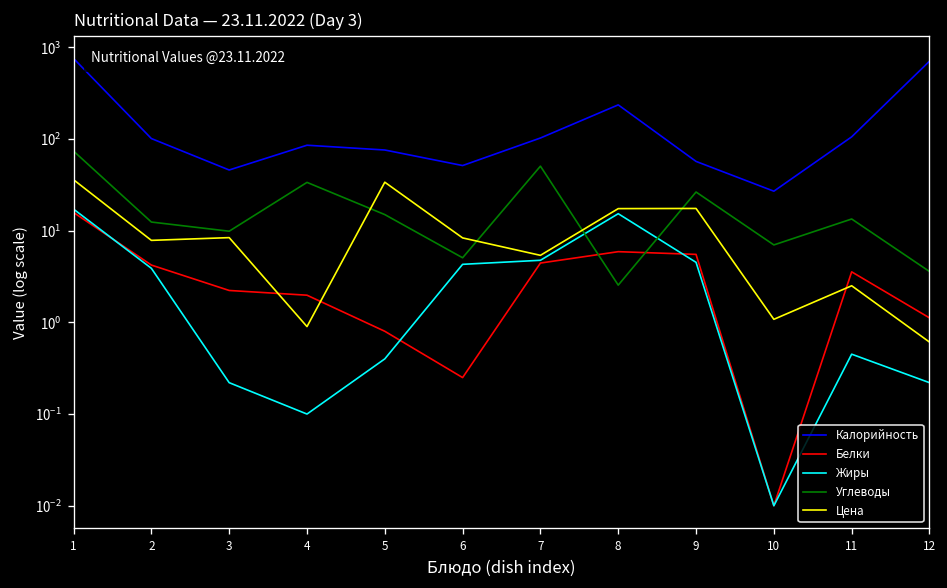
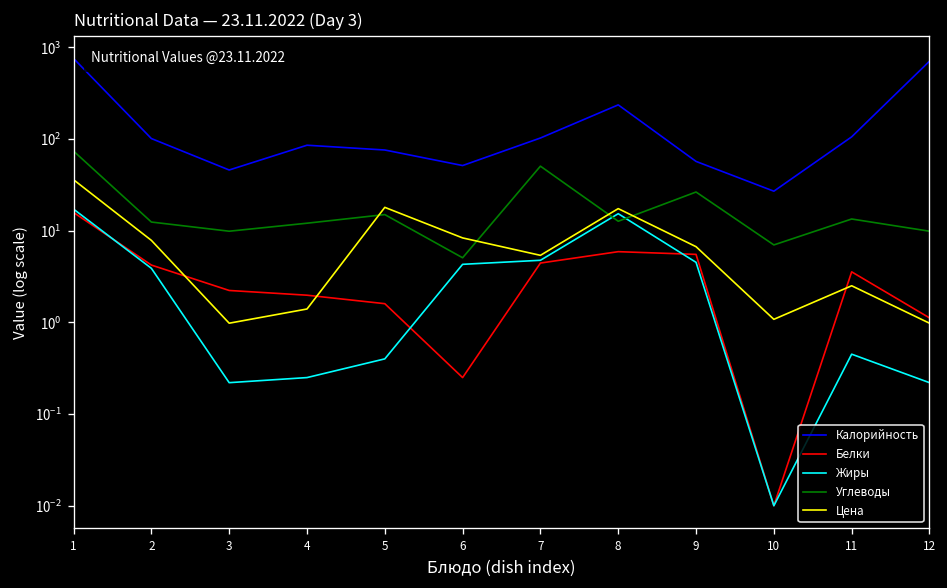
Цена, 3: 8 -> 1.0
Жиры, 4: 0.10 -> 0.25
Углеводы, 4: 30 -> 12
Цена, 4: 0.9 -> 1.4
Белки, 5: 0.8 -> 1.6
Цена, 5: 30 -> 18
Углеводы, 8: 2.6 -> 13
Цена, 9: 18 -> 7
Углеводы, 12: 4 -> 10
Цена, 12: 0.6 -> 1.0
